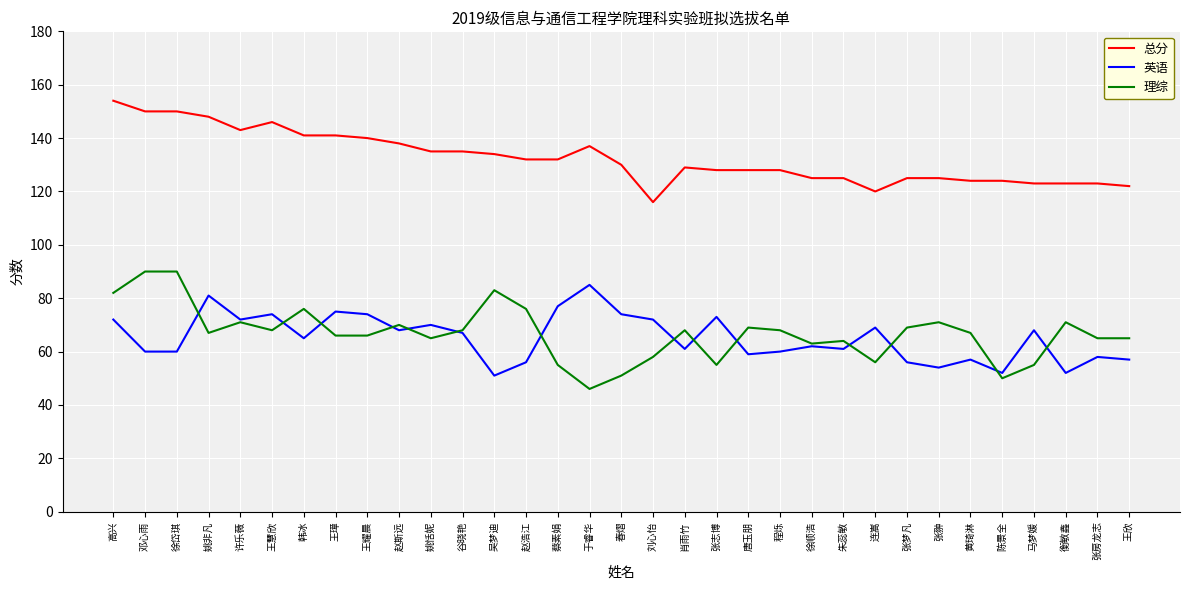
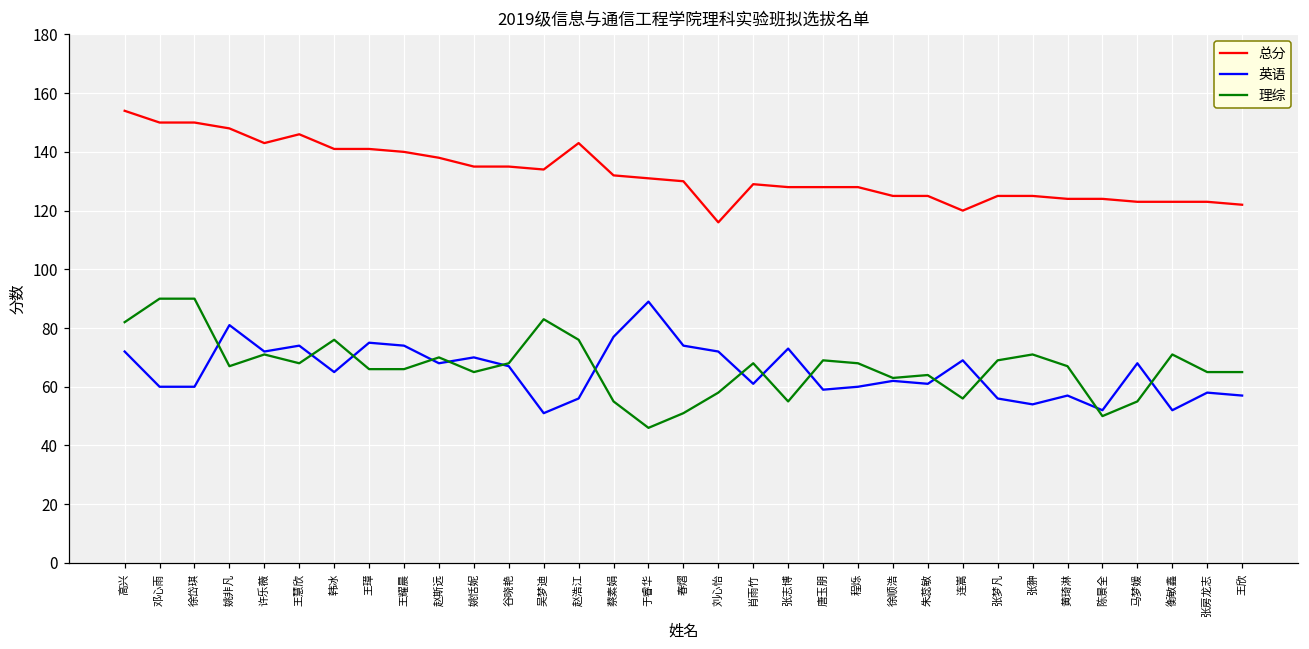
总分, 赵浩江: 132 -> 143
总分, 于睿华: 137 -> 131
英语, 于睿华: 85 -> 89
